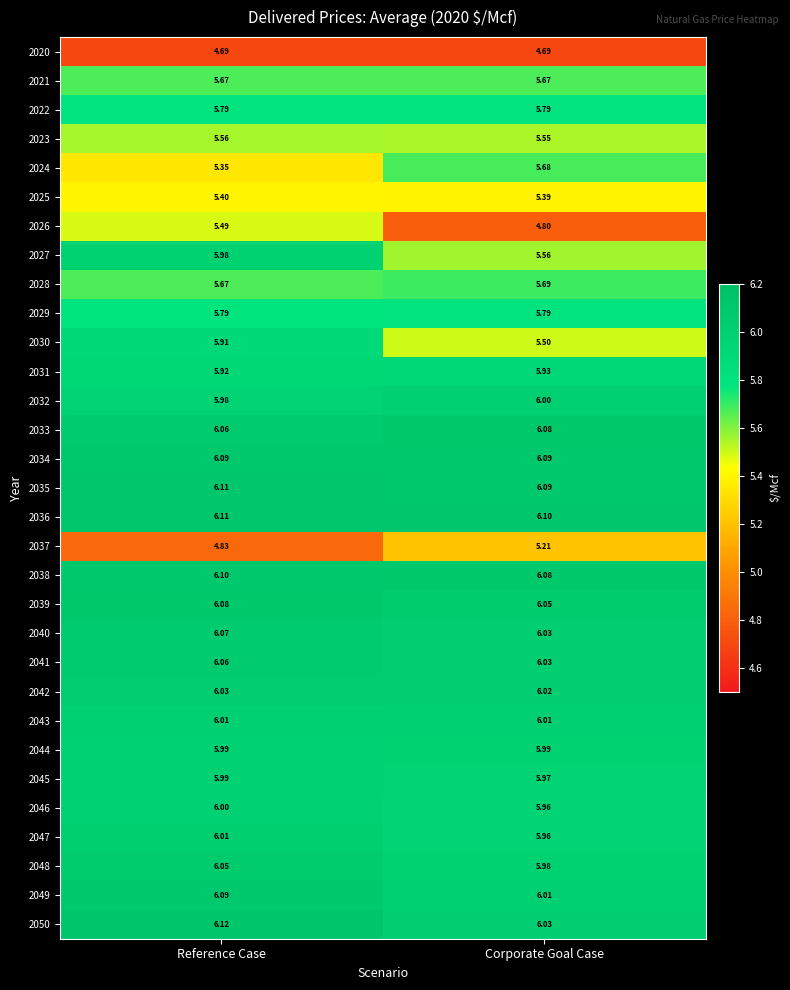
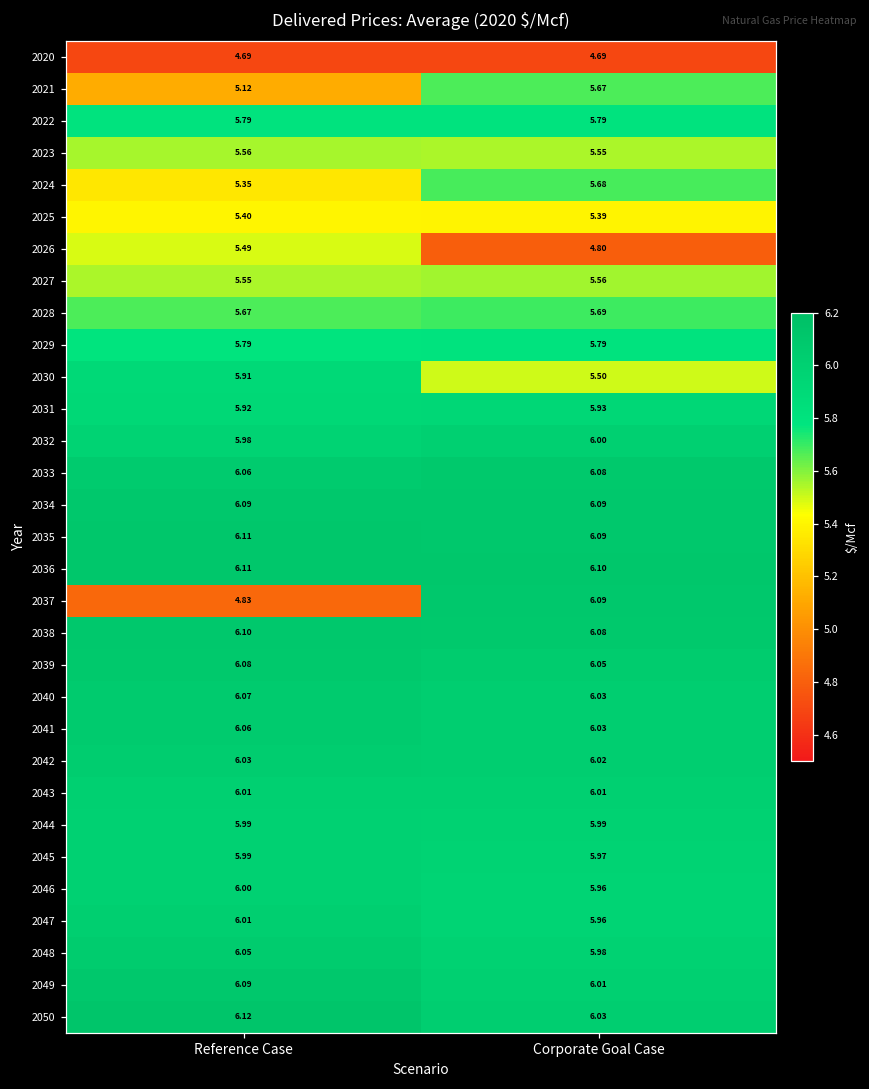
2021, Reference Case: 5.67 -> 5.12
2027, Reference Case: 5.98 -> 5.55
2037, Corporate Goal Case: 5.21 -> 6.09
